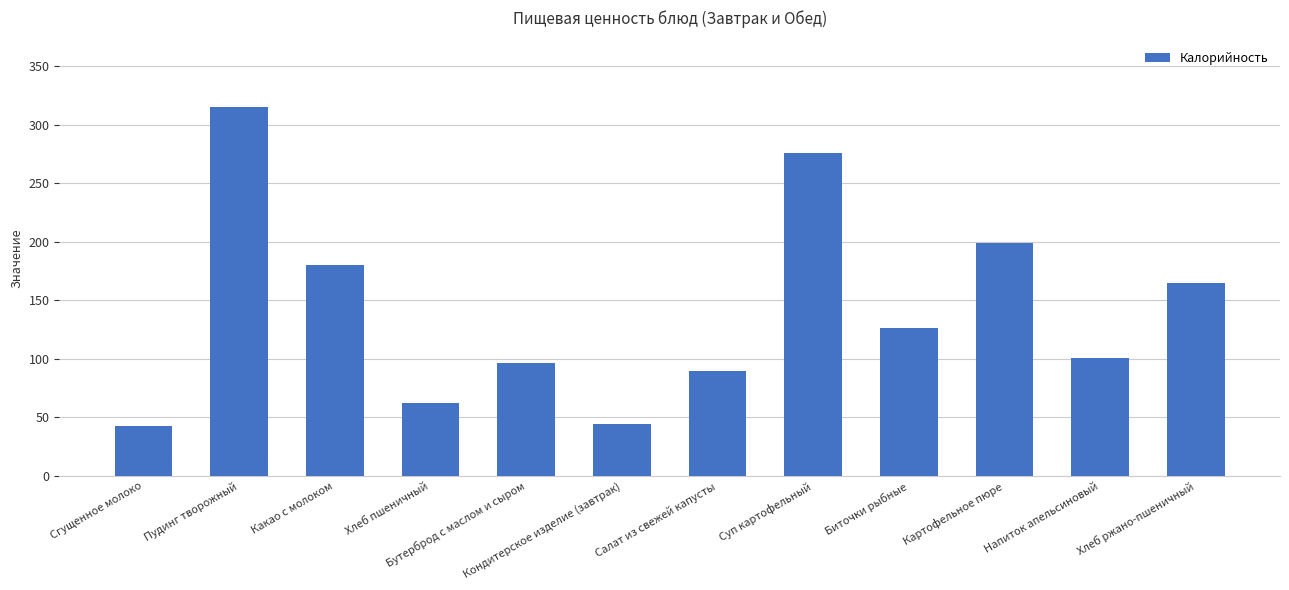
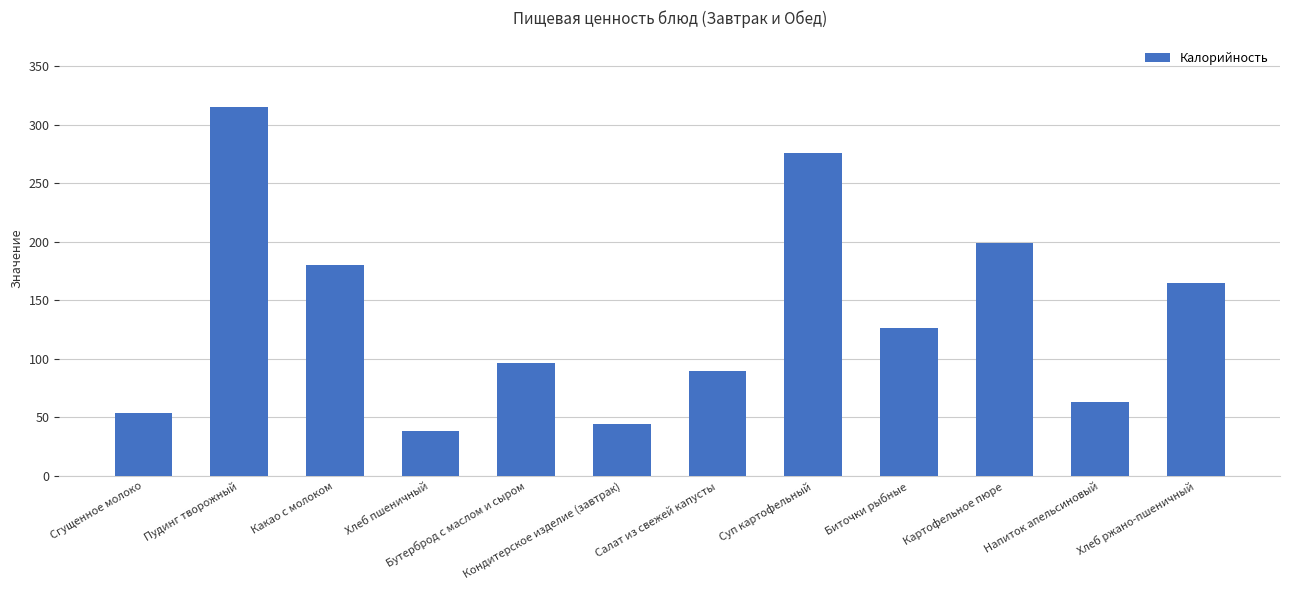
Сгущенное молоко: 43 -> 54
Хлеб пшеничный: 63 -> 39
Напиток апельсиновый: 101 -> 63
